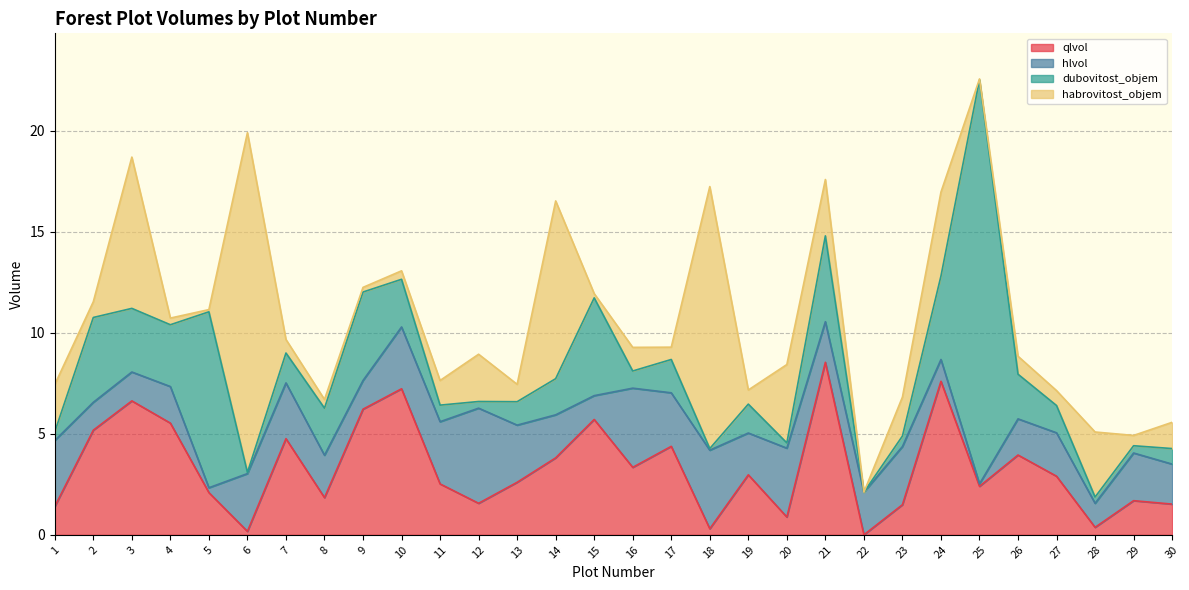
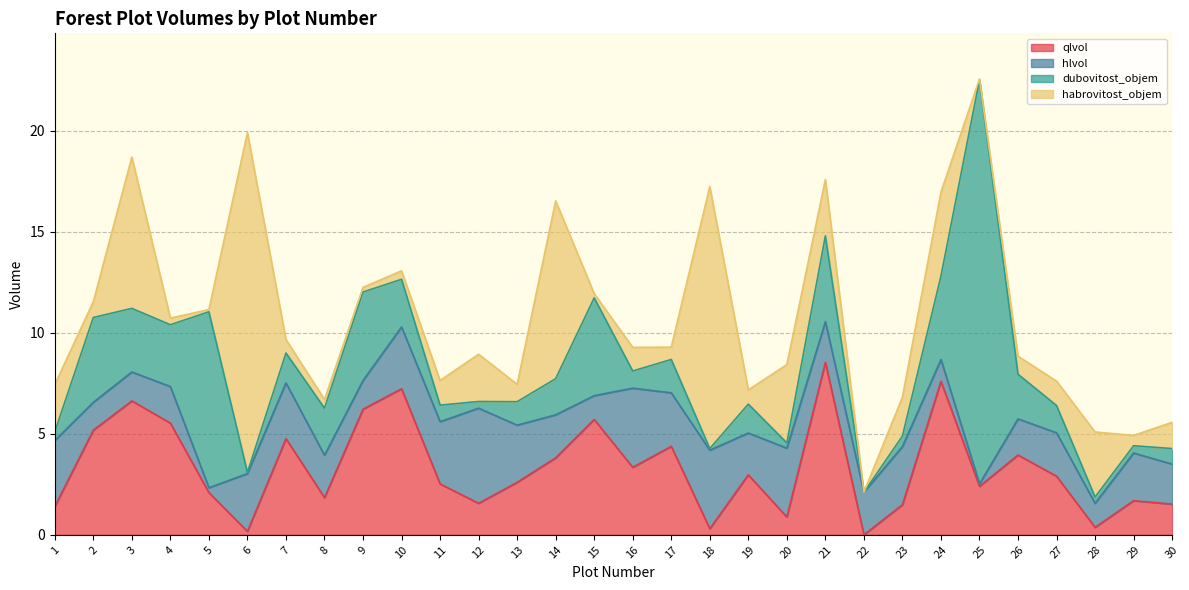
habrovitost_objem, 27: 0.7 -> 1.2
